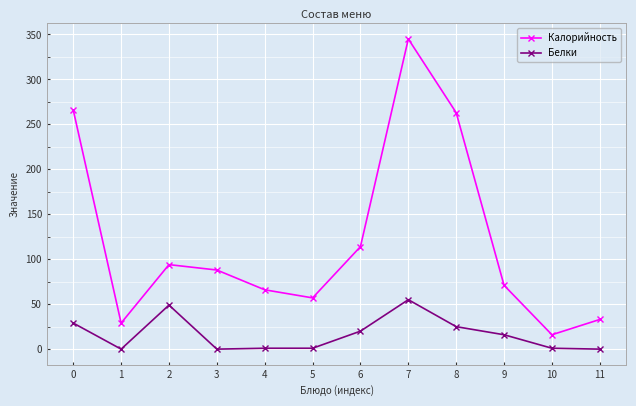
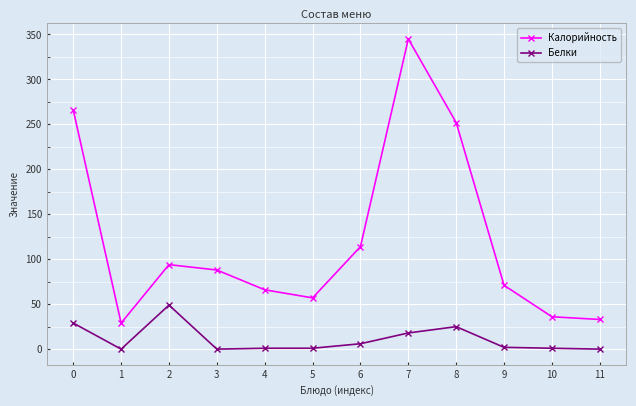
Белки, 6: 20 -> 10
Белки, 7: 60 -> 20
Калорийность, 8: 260 -> 250
Белки, 9: 20 -> 0
Калорийность, 10: 20 -> 40
